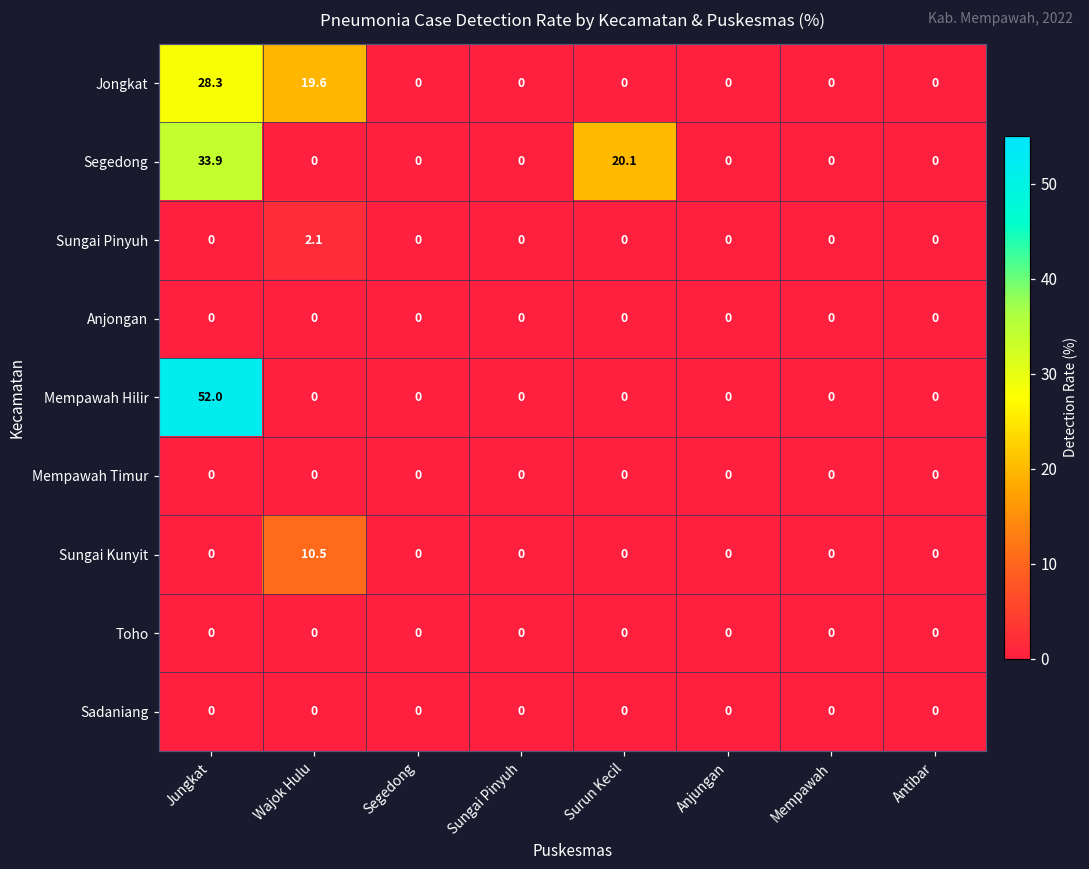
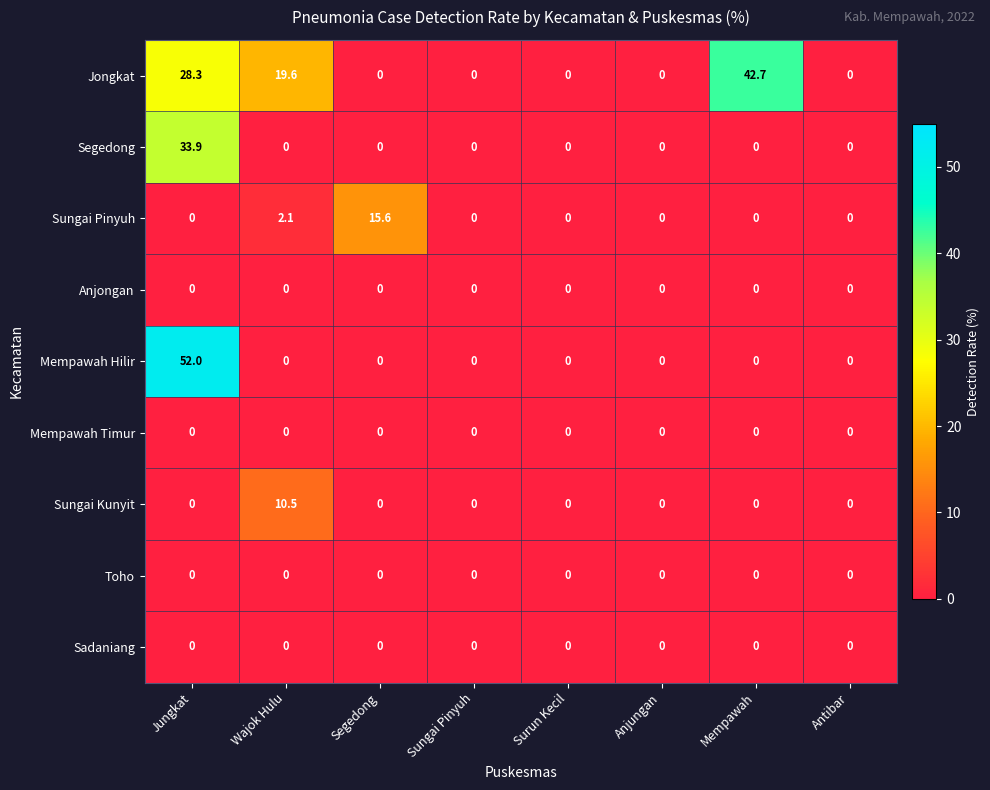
Jongkat, Mempawah: 0 -> 42.7
Segedong, Surun Kecil: 20.1 -> 0
Sungai Pinyuh, Segedong: 0 -> 15.6
